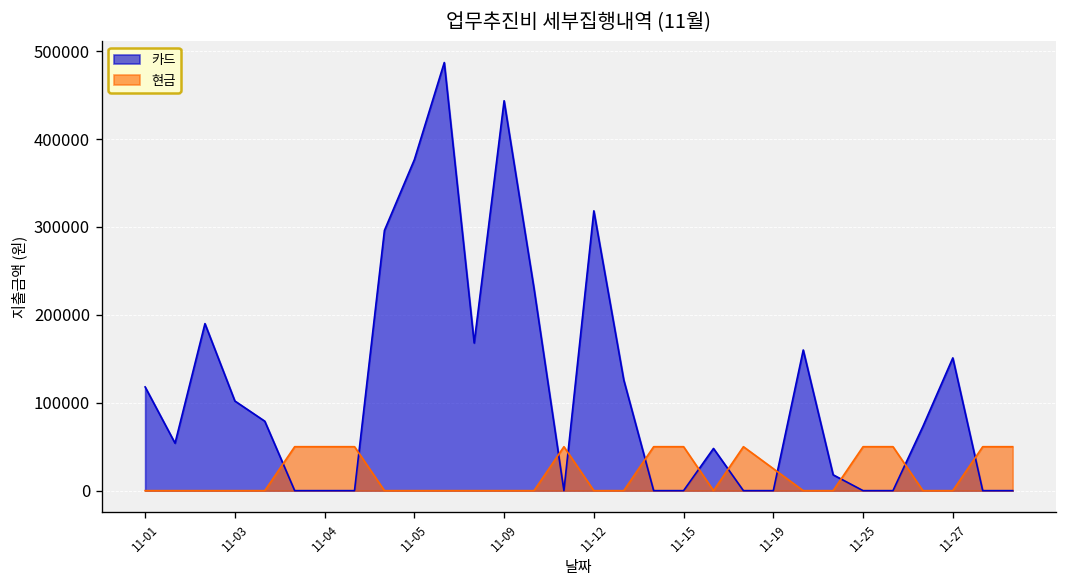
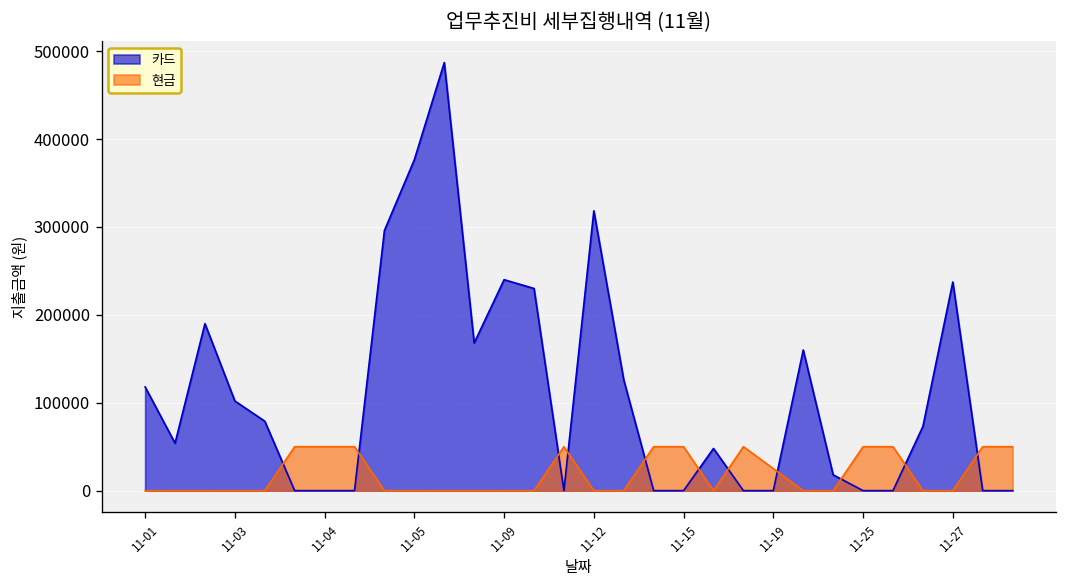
카드, 11-09: 440000 -> 240000
카드, 11-27: 150000 -> 240000
